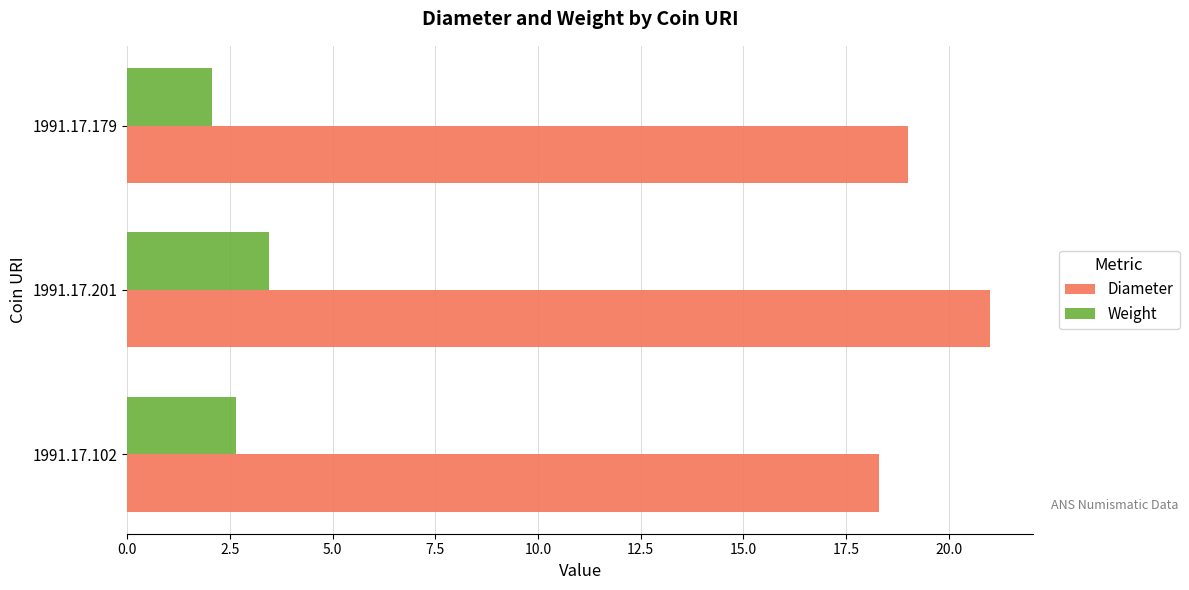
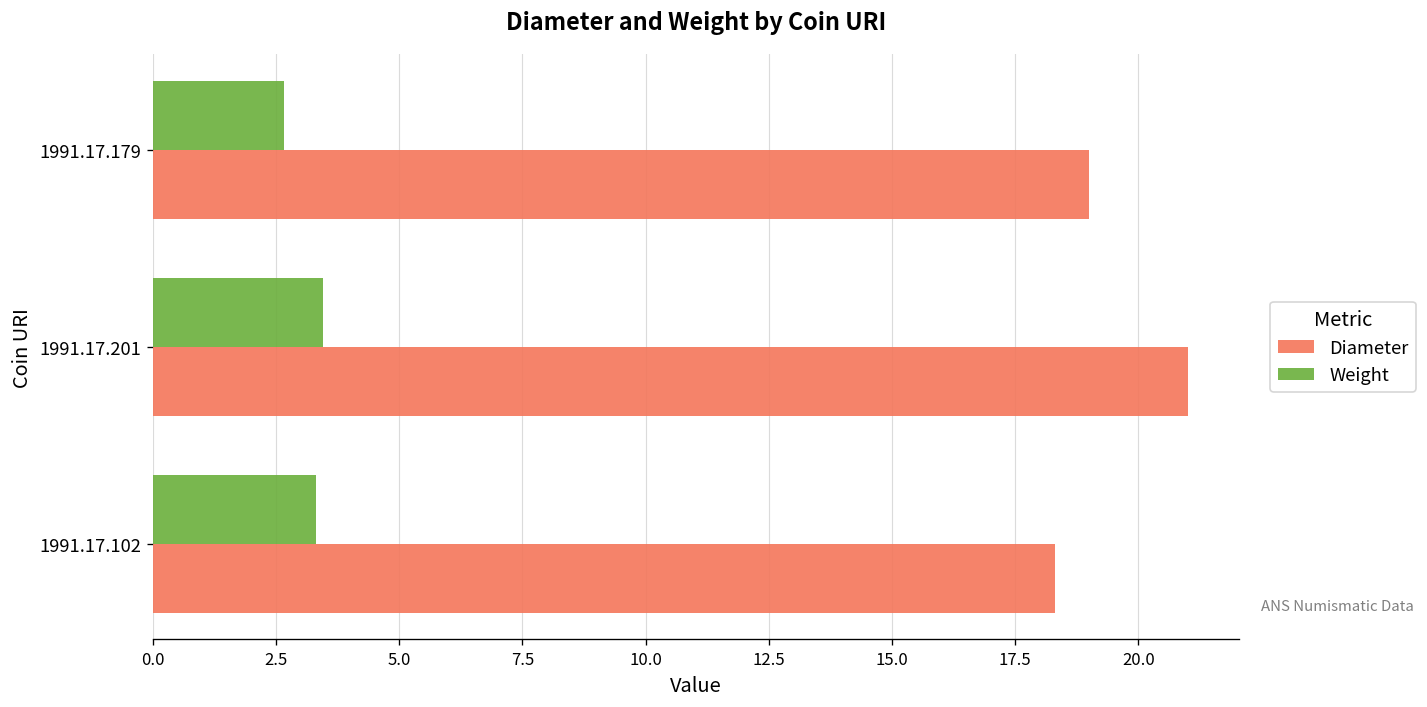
Weight, 1991.17.179: 2.1 -> 2.7
Weight, 1991.17.102: 2.7 -> 3.3
